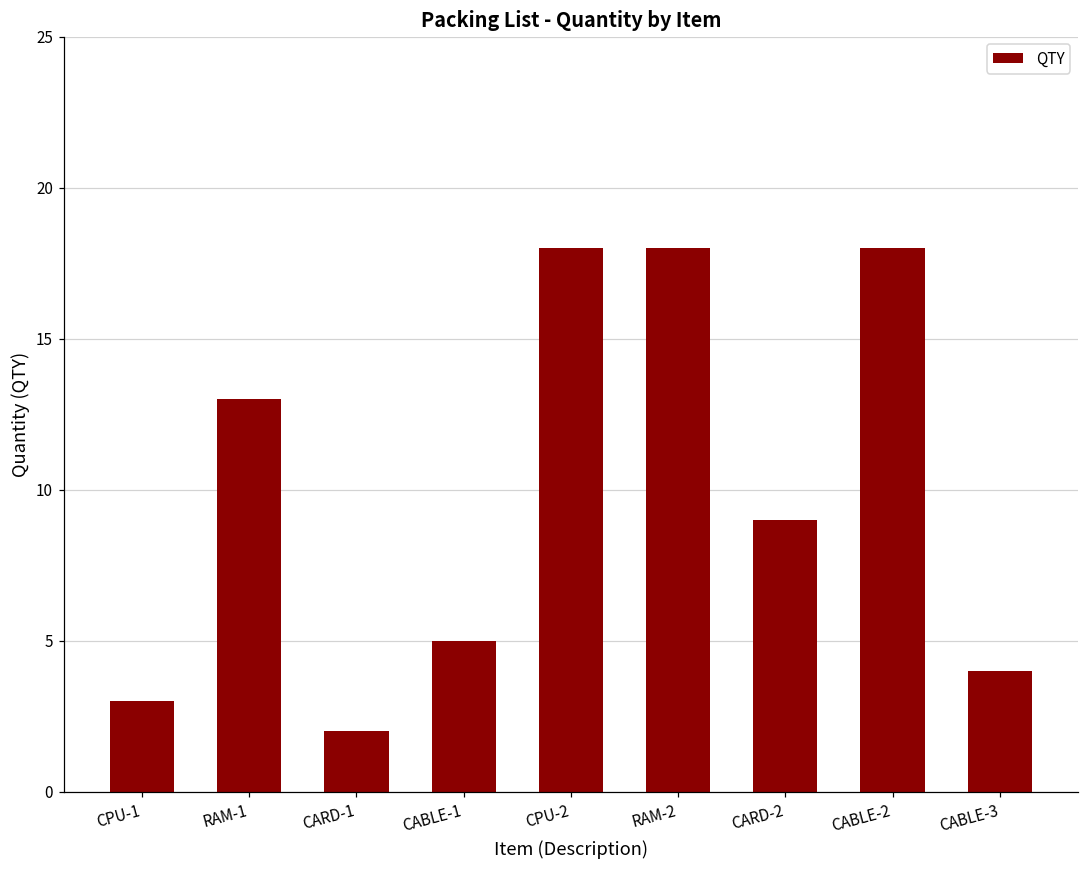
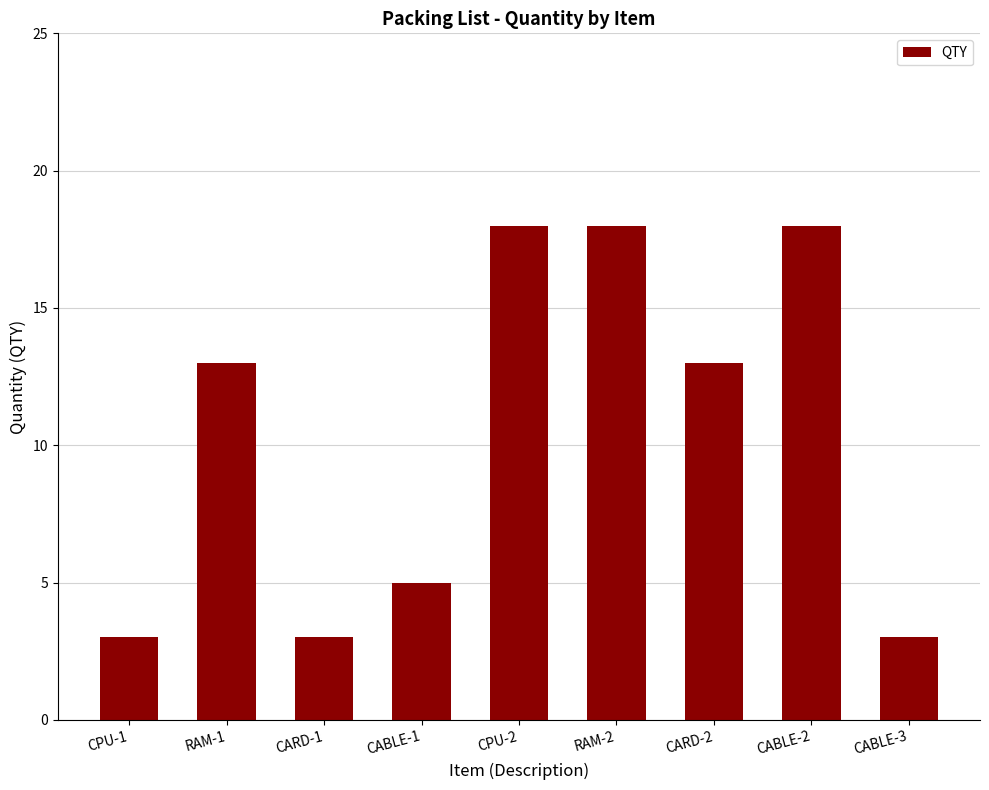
CARD-1: 2 -> 3
CARD-2: 9 -> 13
CABLE-3: 4 -> 3
